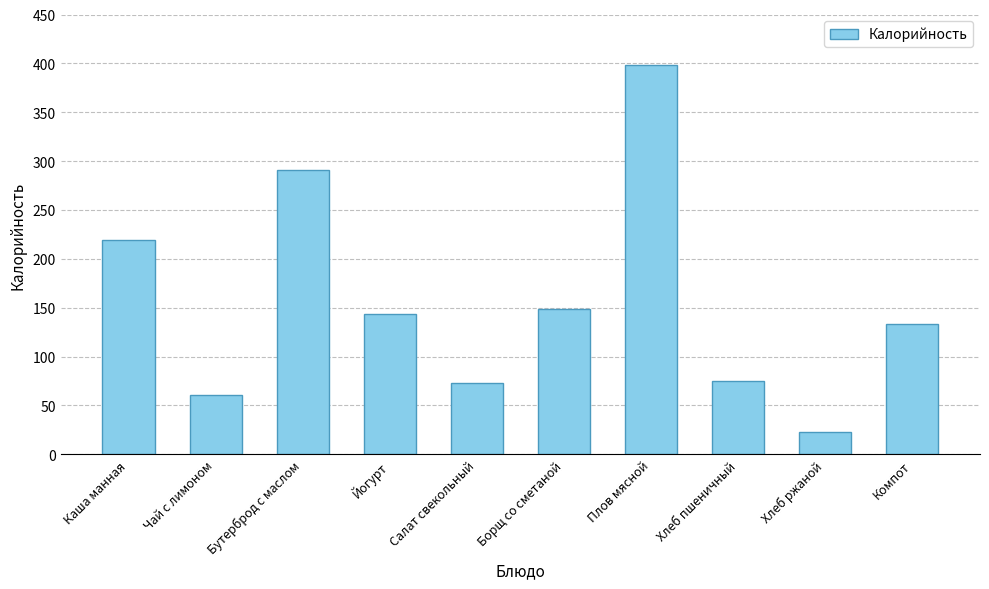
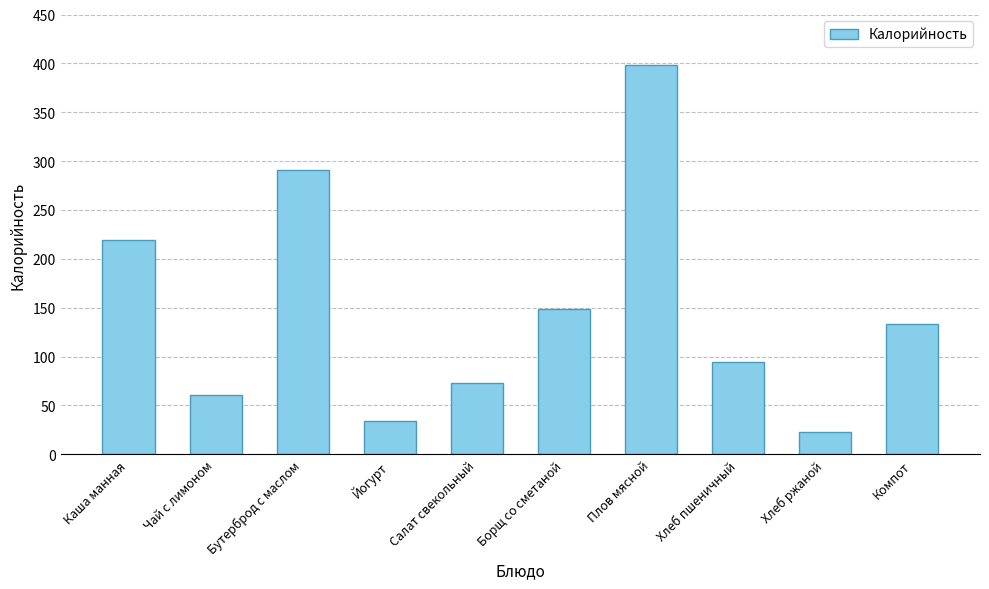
Йогурт: 140 -> 30
Хлеб пшеничный: 80 -> 90
